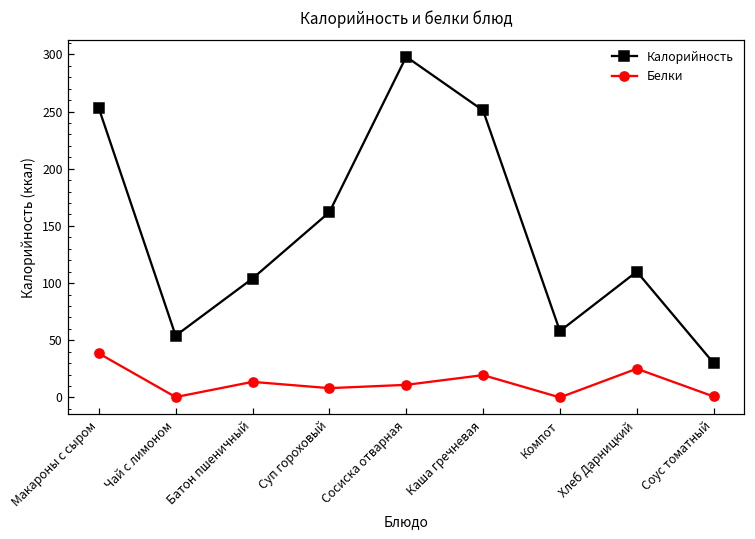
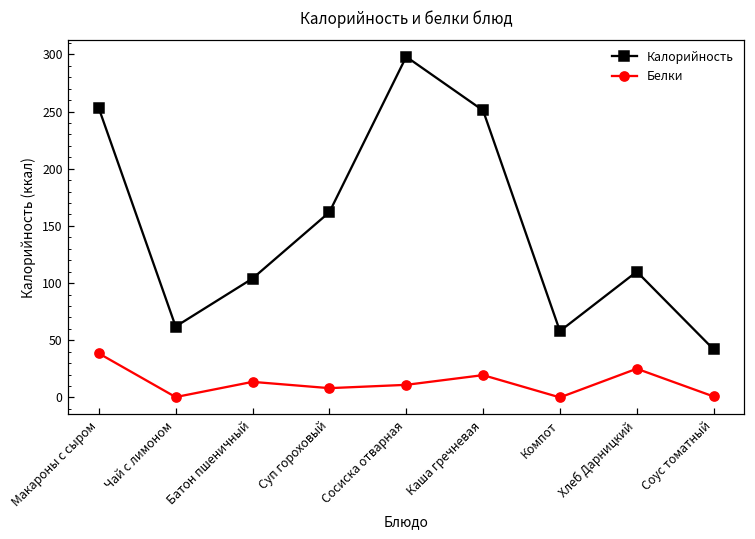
Калорийность, Чай с лимоном: 54 -> 62
Калорийность, Соус томатный: 30 -> 42
